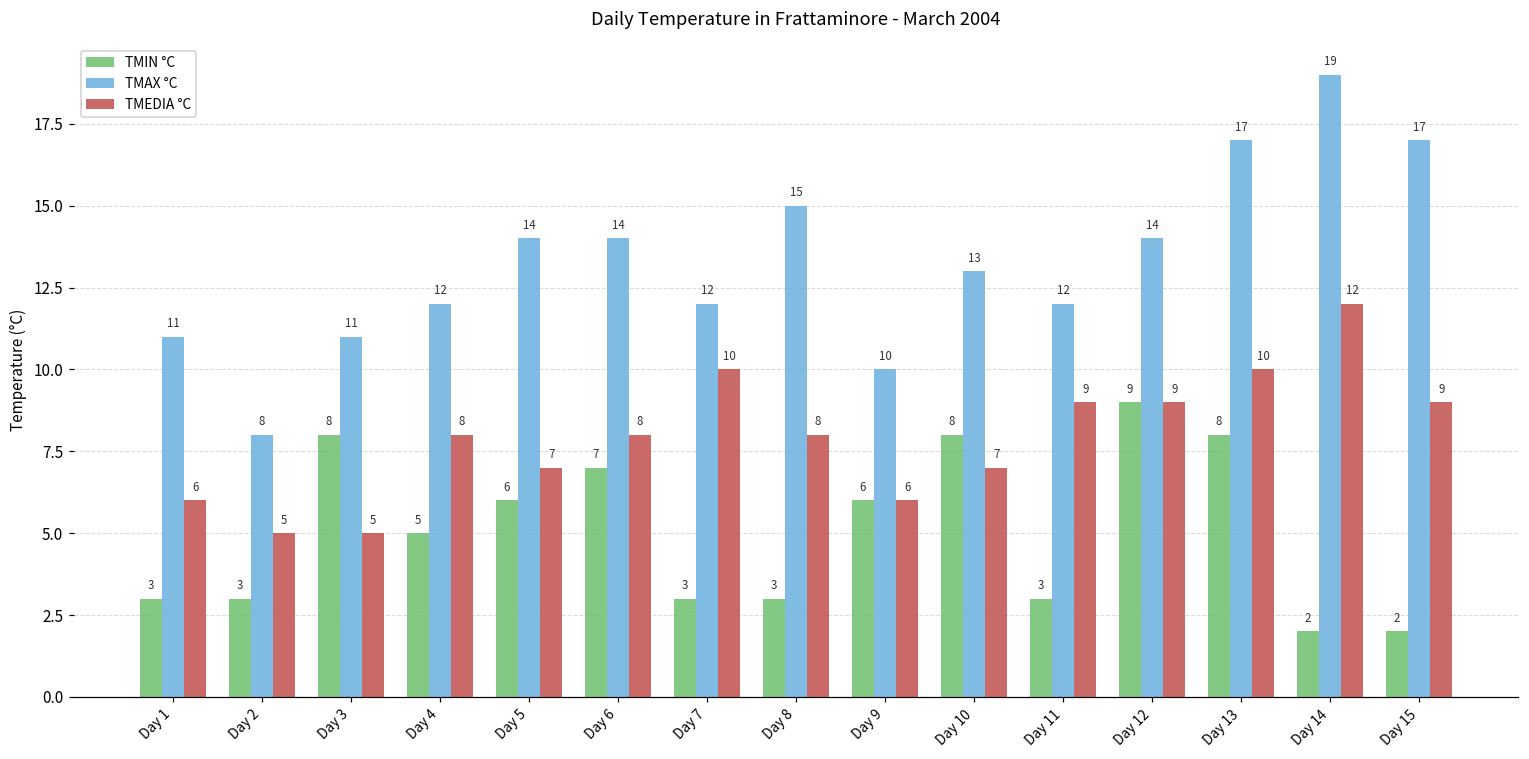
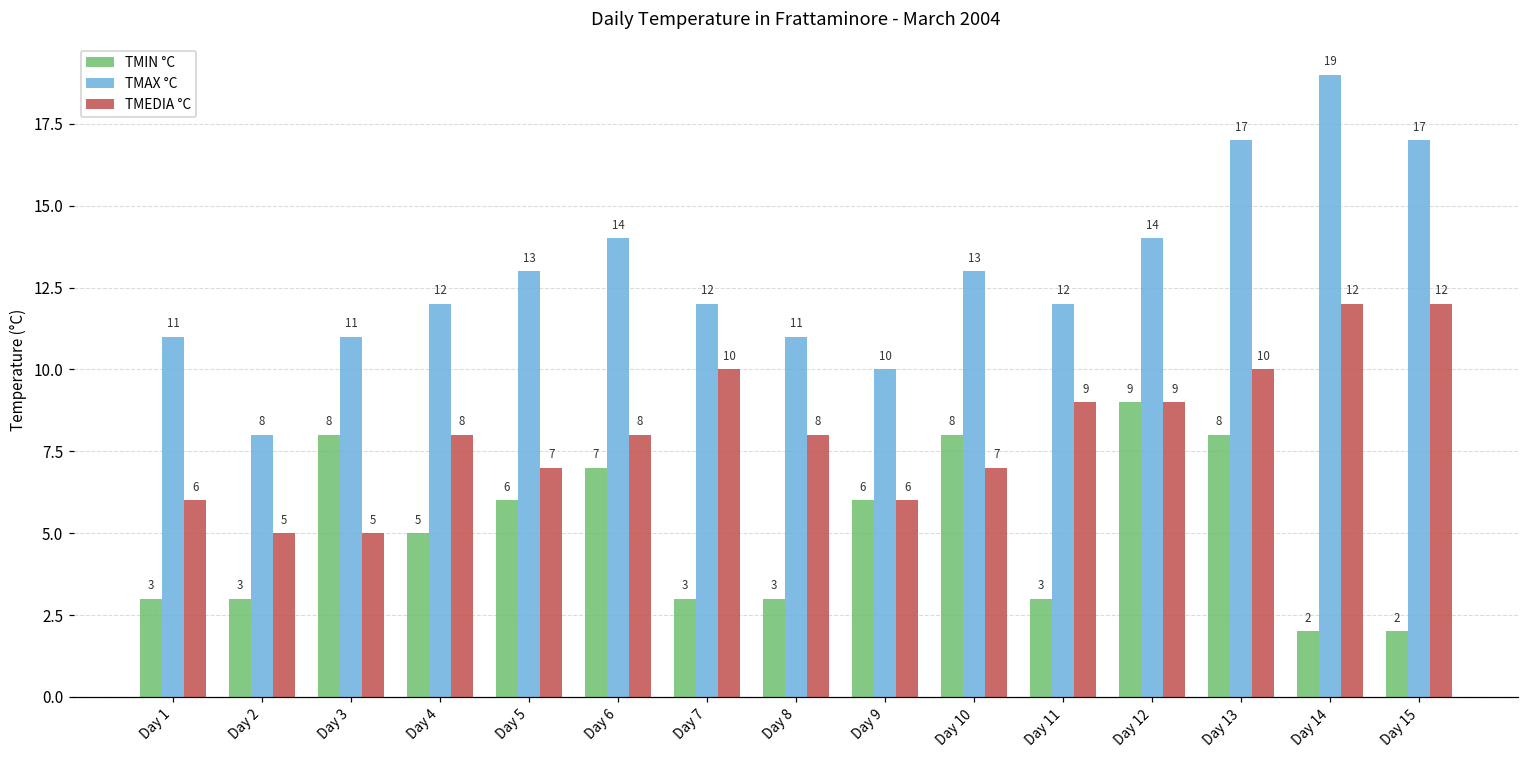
TMAX °C, Day 5: 14 -> 13
TMAX °C, Day 8: 15 -> 11
TMEDIA °C, Day 15: 9 -> 12
